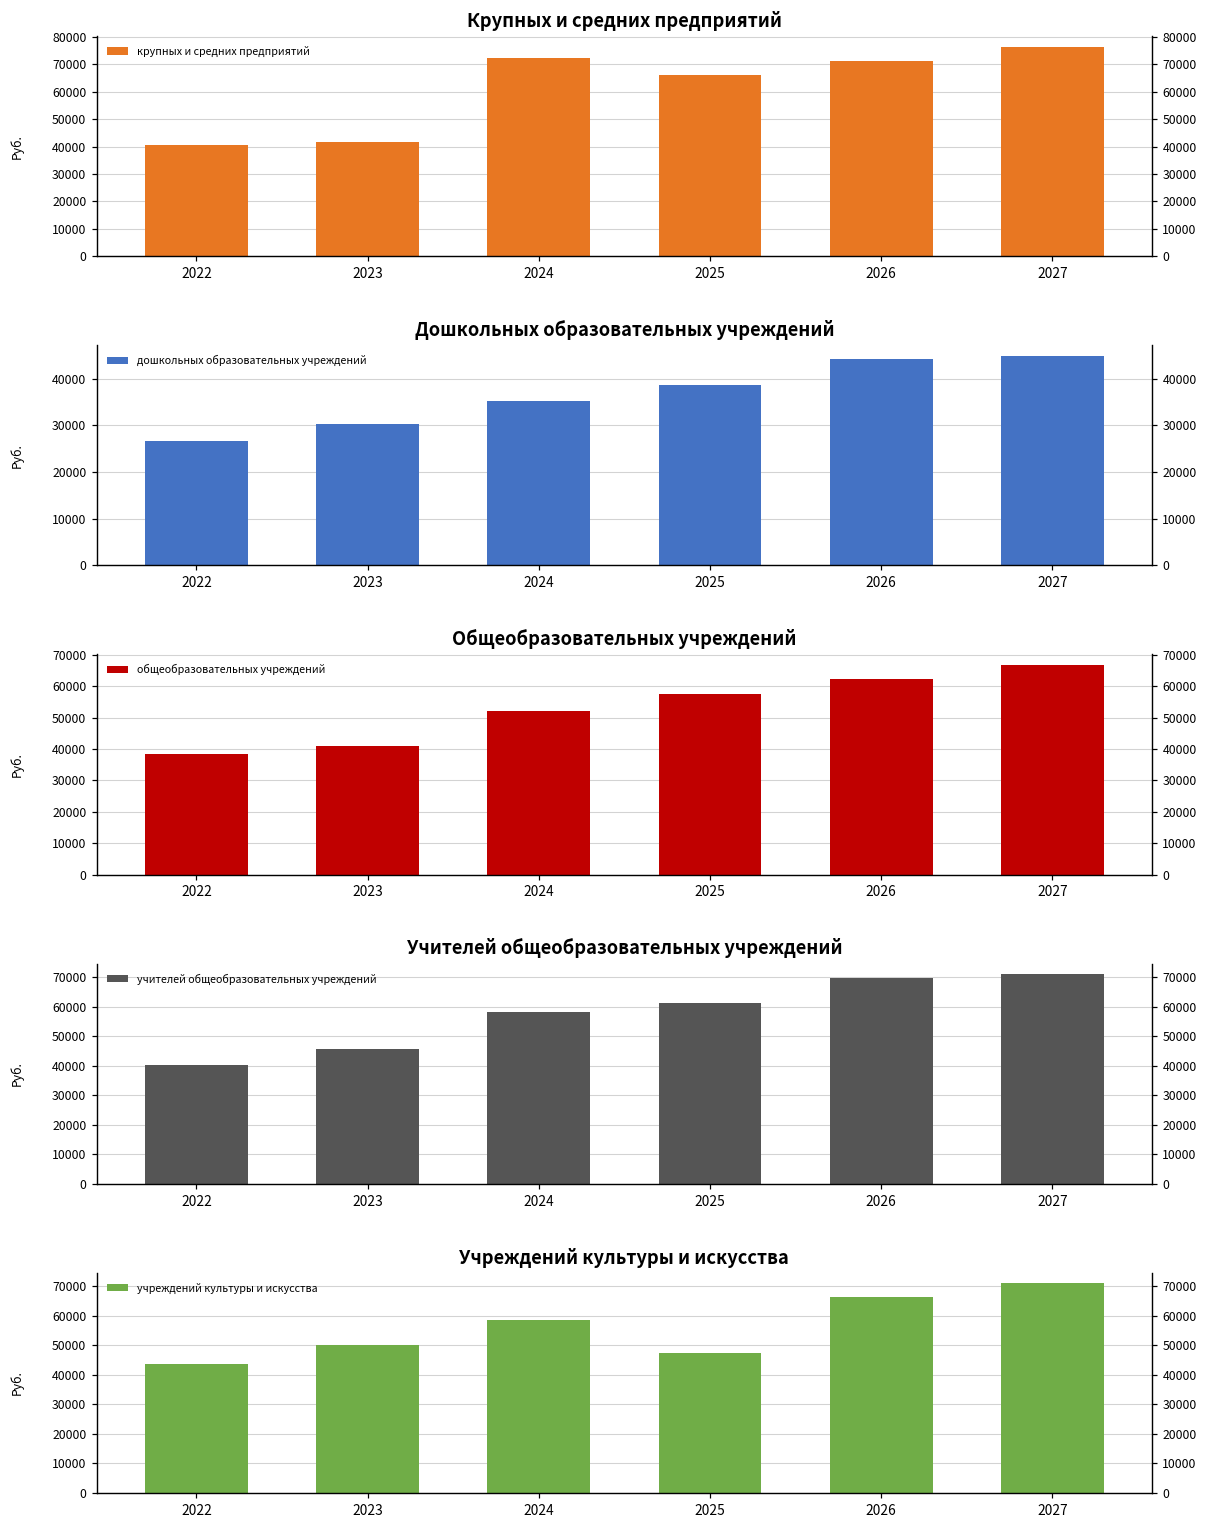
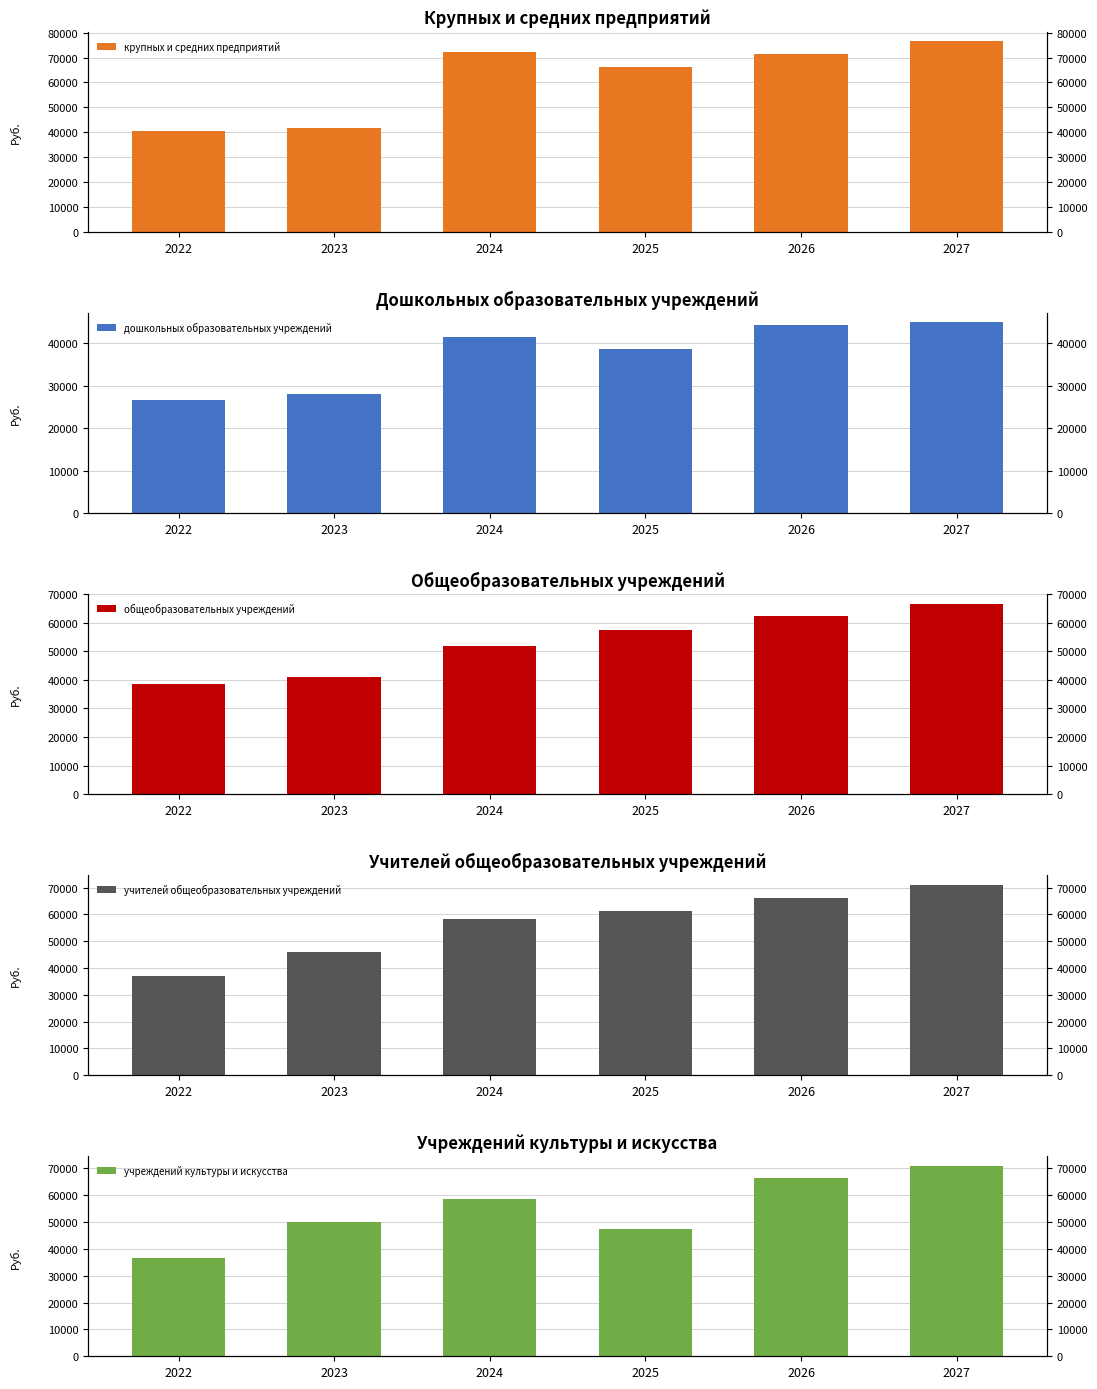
Дошкольных образовательных учреждений, 2023: 30000 -> 28000
Дошкольных образовательных учреждений, 2024: 35000 -> 41000
Учителей общеобразовательных учреждений, 2022: 40000 -> 37000
Учителей общеобразовательных учреждений, 2026: 70000 -> 66000
Учреждений культуры и искусства, 2022: 44000 -> 37000
